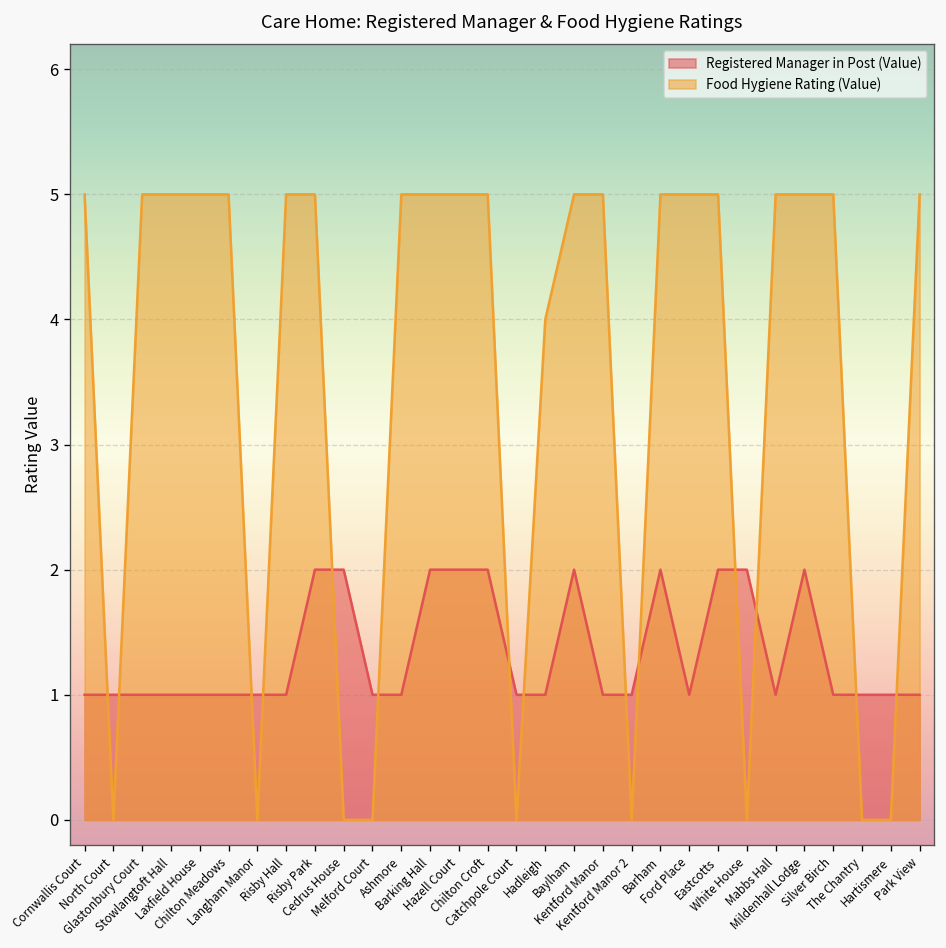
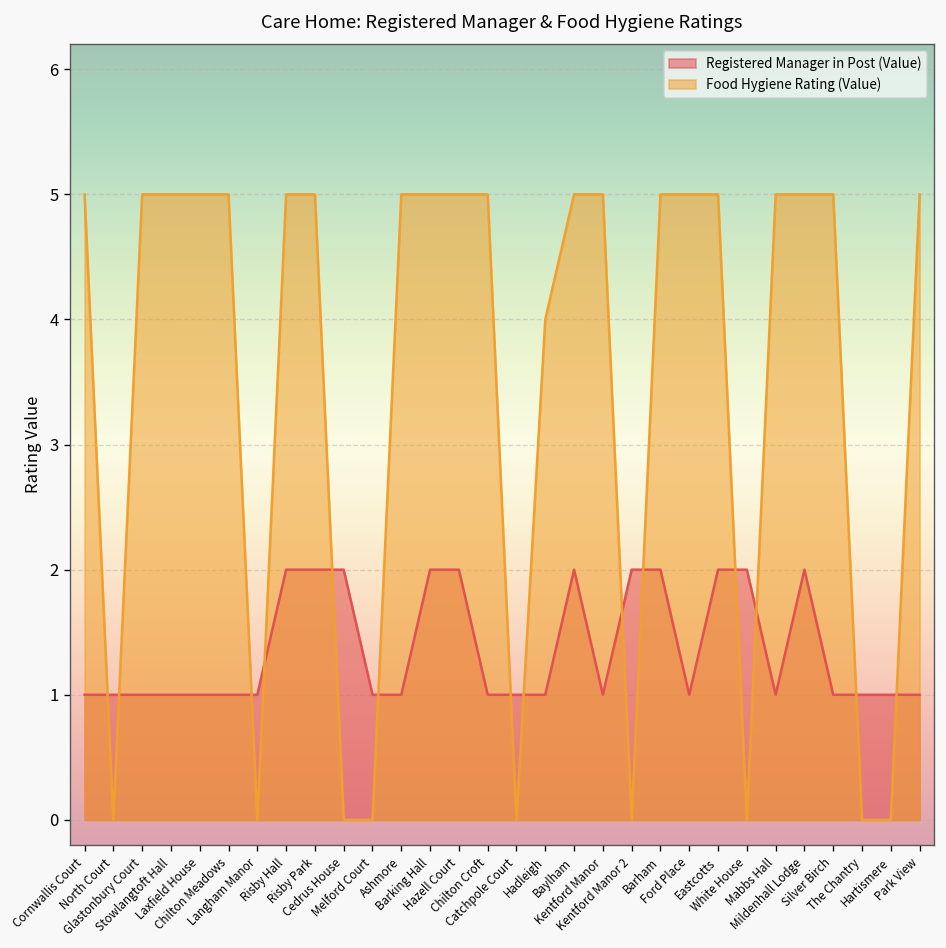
Registered Manager in Post (Value), Risby Hall: 1 -> 2
Registered Manager in Post (Value), Chilton Croft: 2 -> 1
Registered Manager in Post (Value), Kentford Manor 2: 1 -> 2
